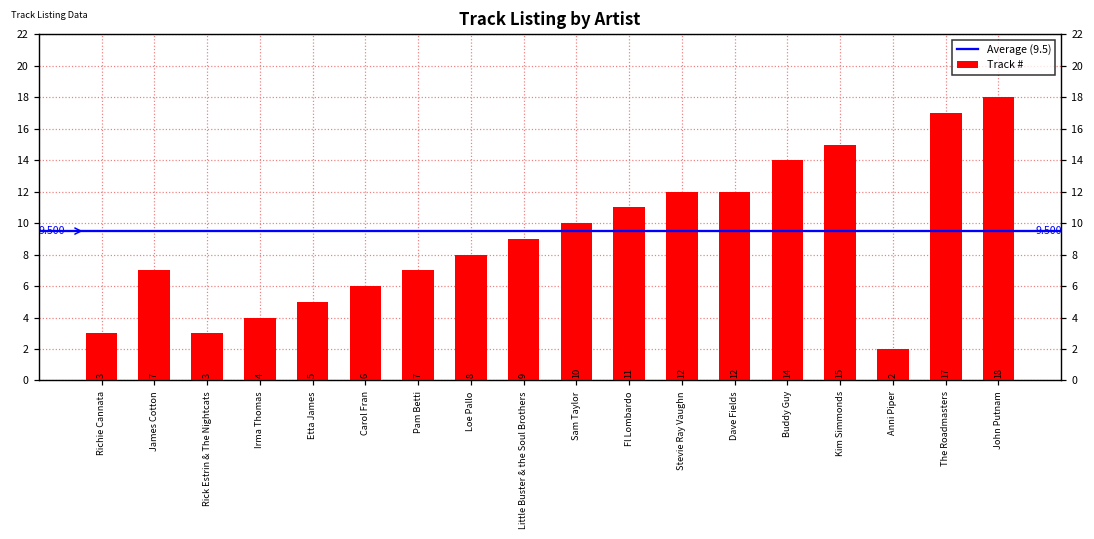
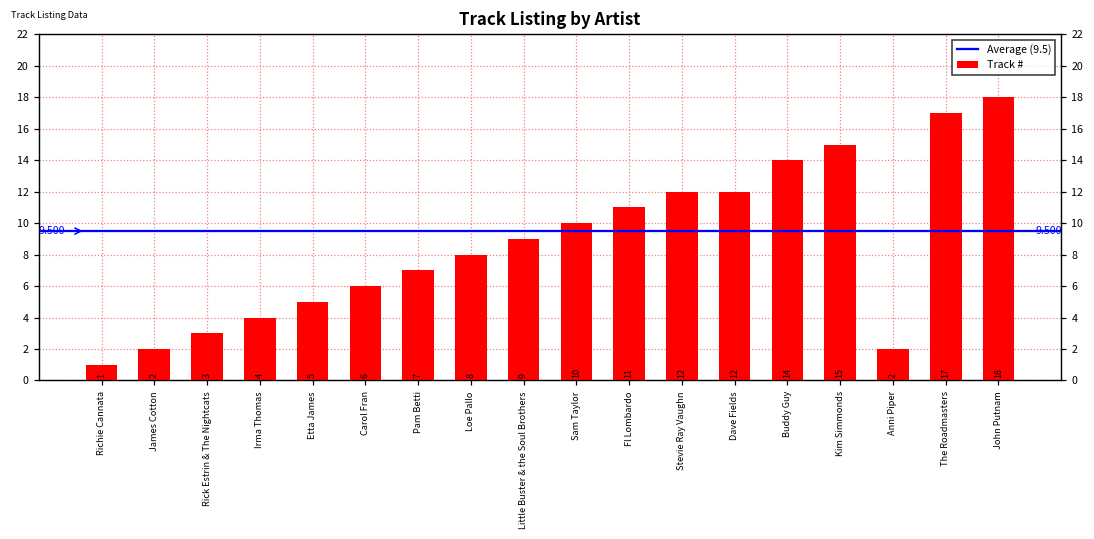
Richie Cannata: 3 -> 1
James Cotton: 7 -> 2
